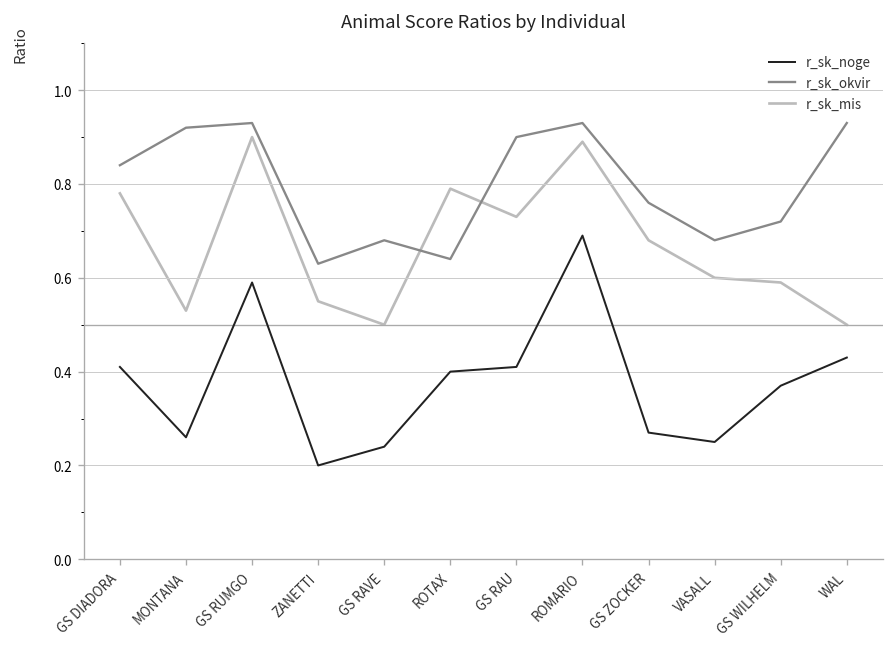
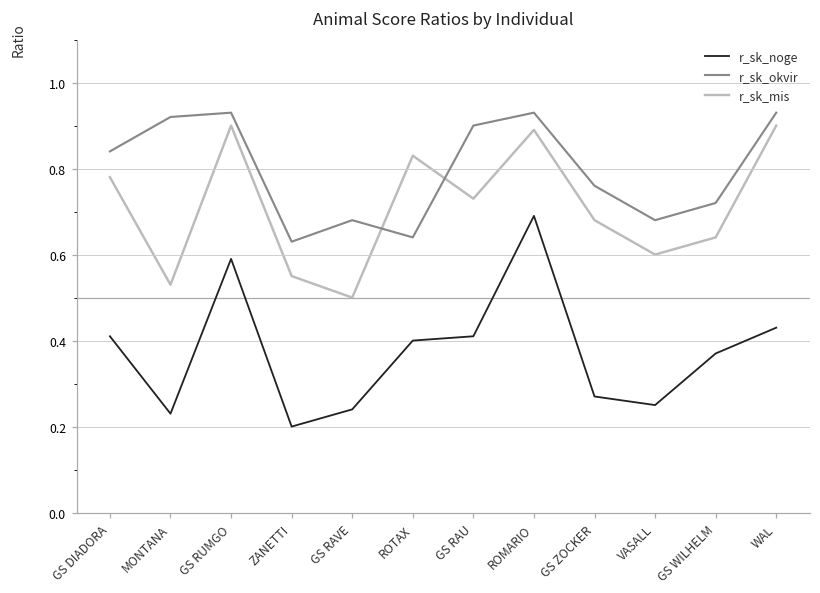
r_sk_noge, MONTANA: 0.26 -> 0.23
r_sk_mis, ROTAX: 0.79 -> 0.83
r_sk_mis, GS WILHELM: 0.59 -> 0.64
r_sk_mis, WAL: 0.5 -> 0.9
